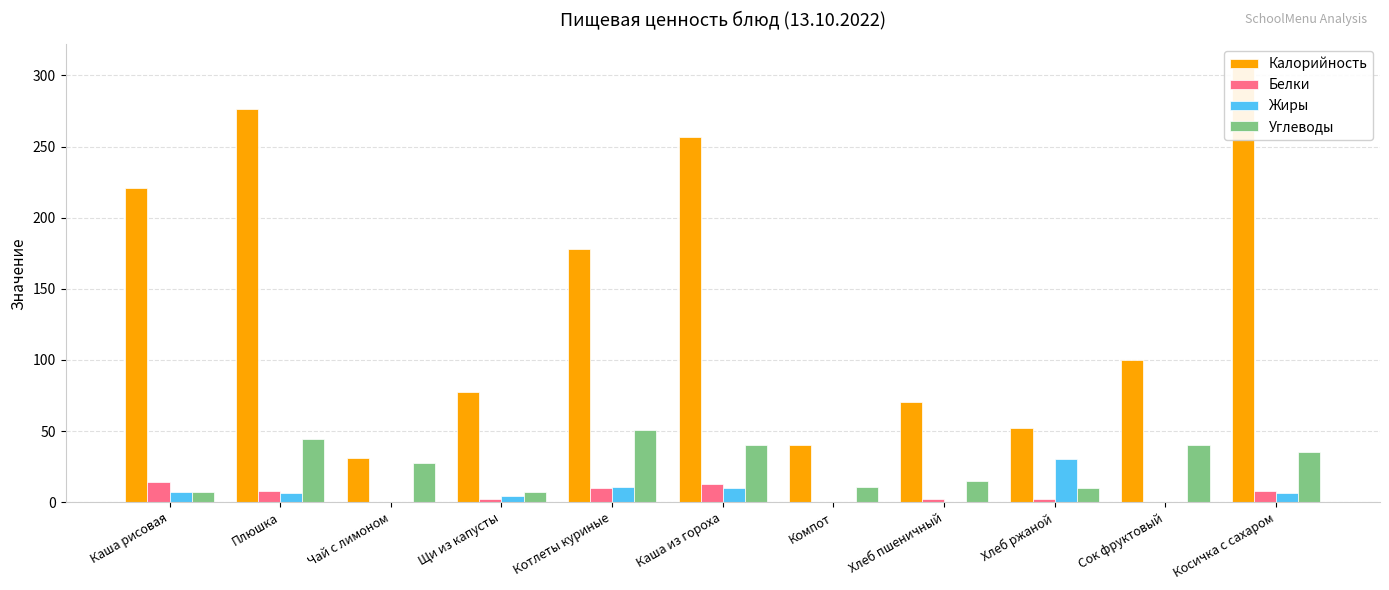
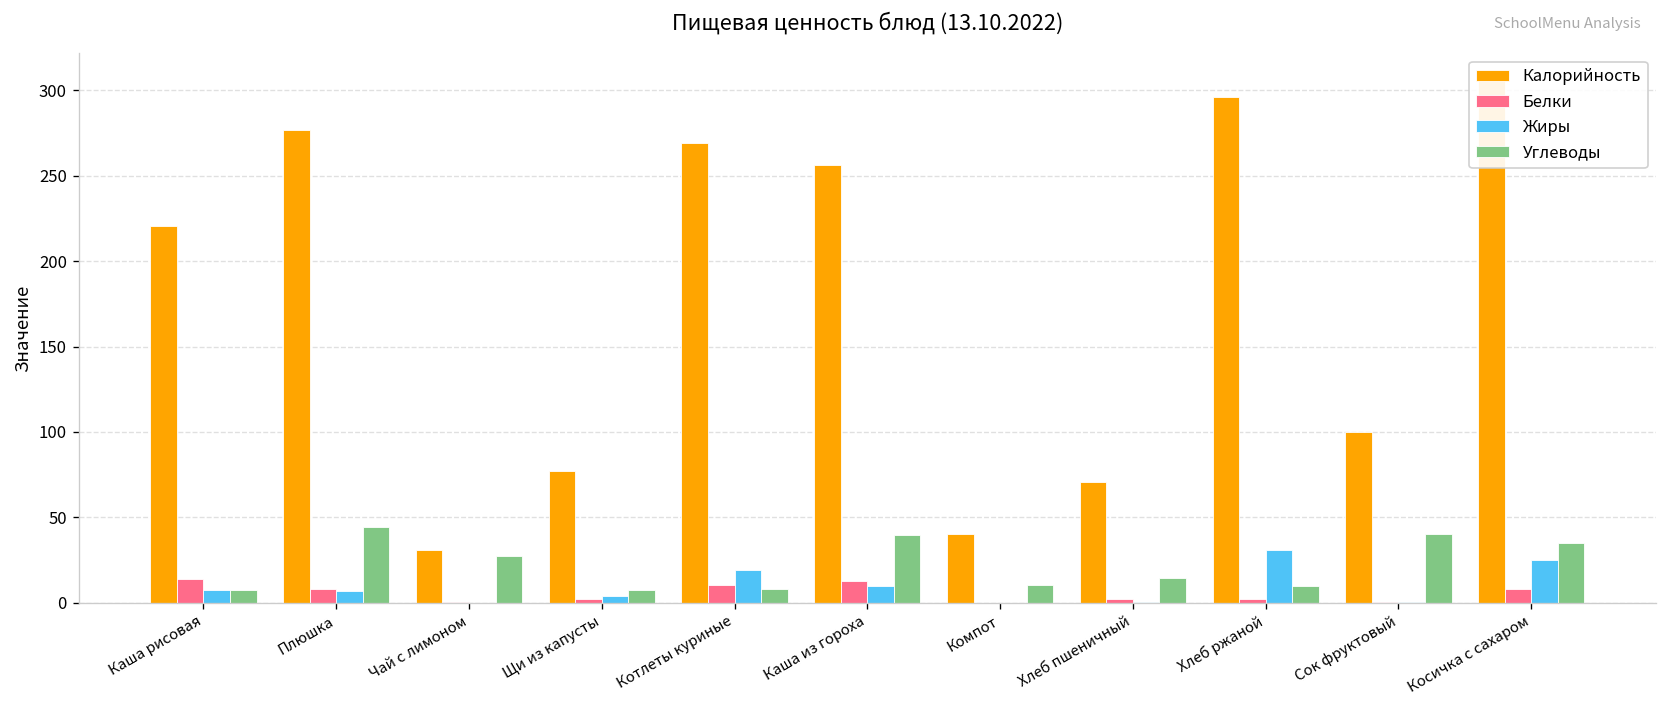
Калорийность, Котлеты куриные: 178 -> 269
Жиры, Котлеты куриные: 10 -> 19
Углеводы, Котлеты куриные: 51 -> 8
Калорийность, Хлеб ржаной: 52 -> 296
Жиры, Косичка с сахаром: 7 -> 25
